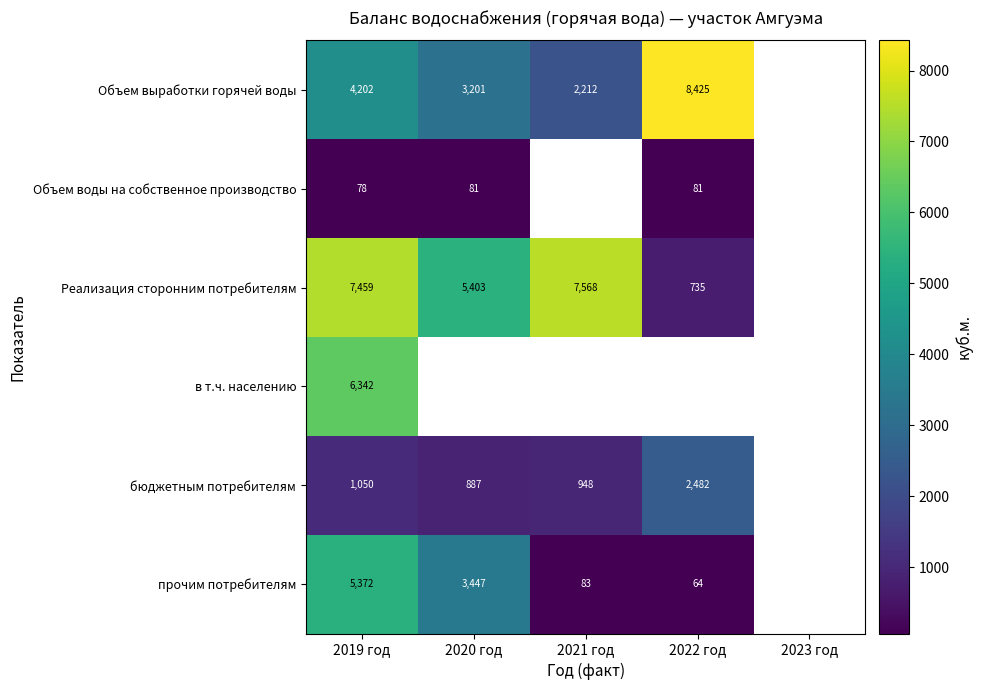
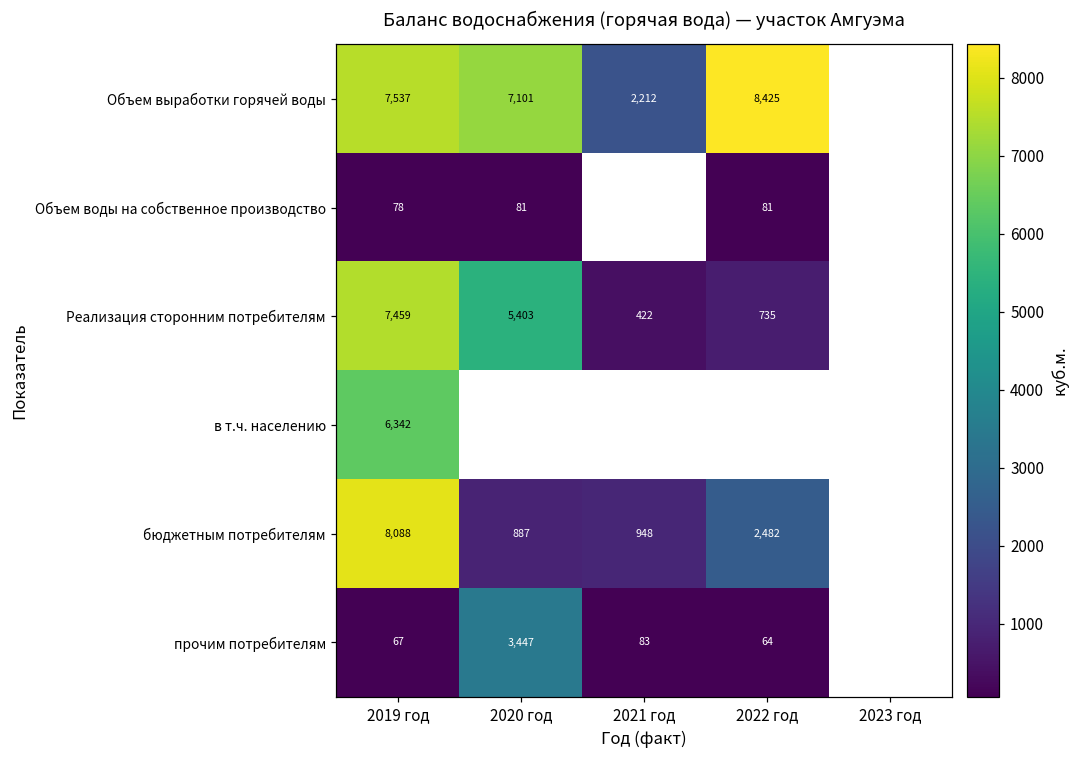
Объем выработки горячей воды, 2019 год: 4,202 -> 7,537
Объем выработки горячей воды, 2020 год: 3,201 -> 7,101
Реализация сторонним потребителям, 2021 год: 7,568 -> 422
бюджетным потребителям, 2019 год: 1,050 -> 8,088
прочим потребителям, 2019 год: 5,372 -> 67
